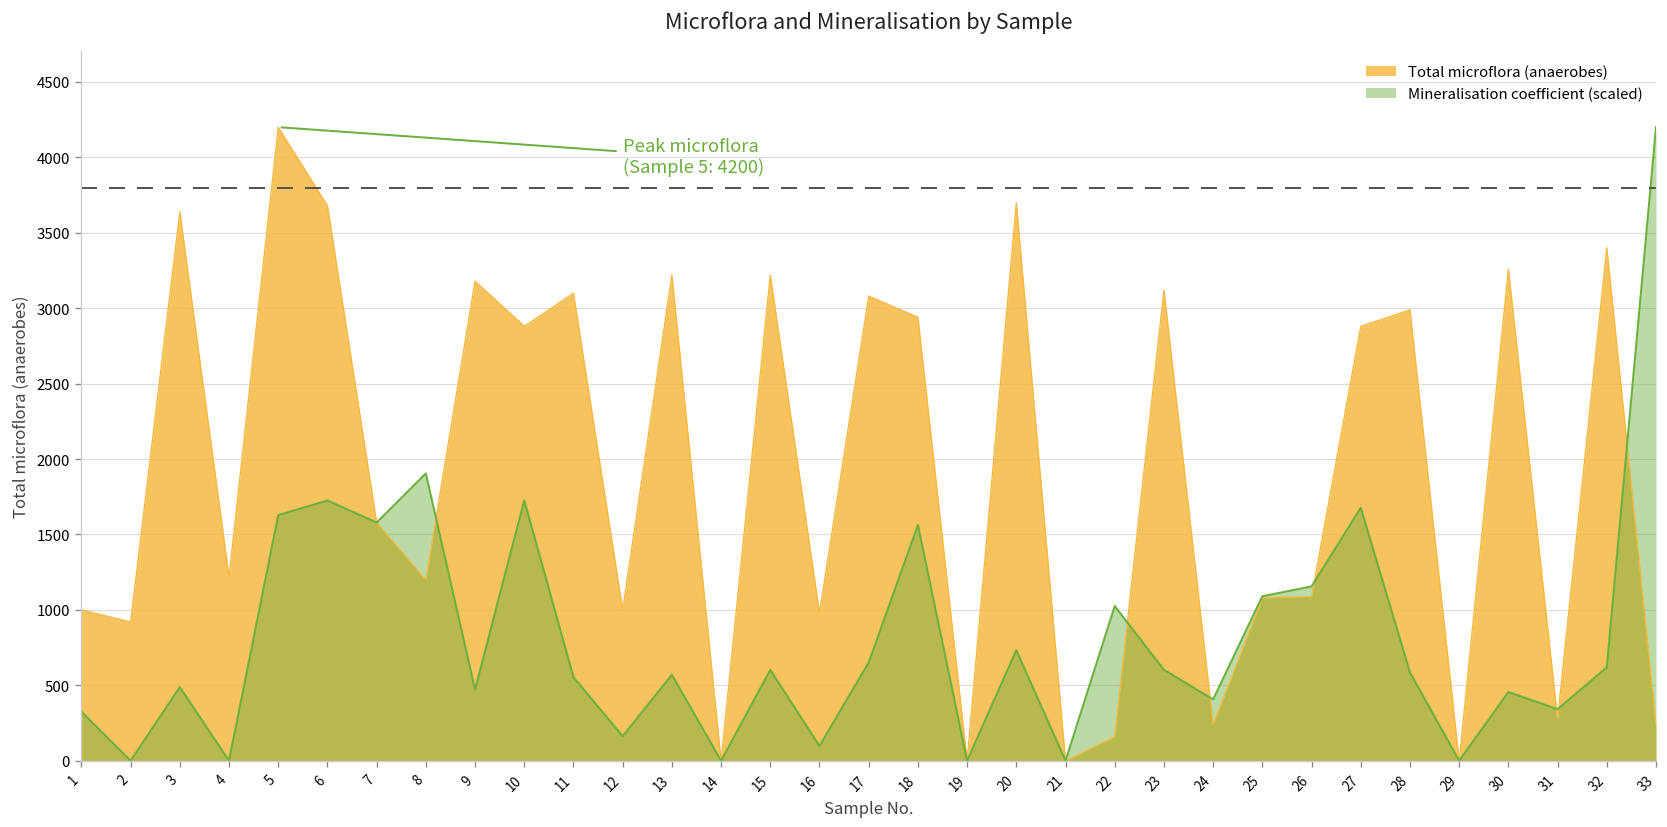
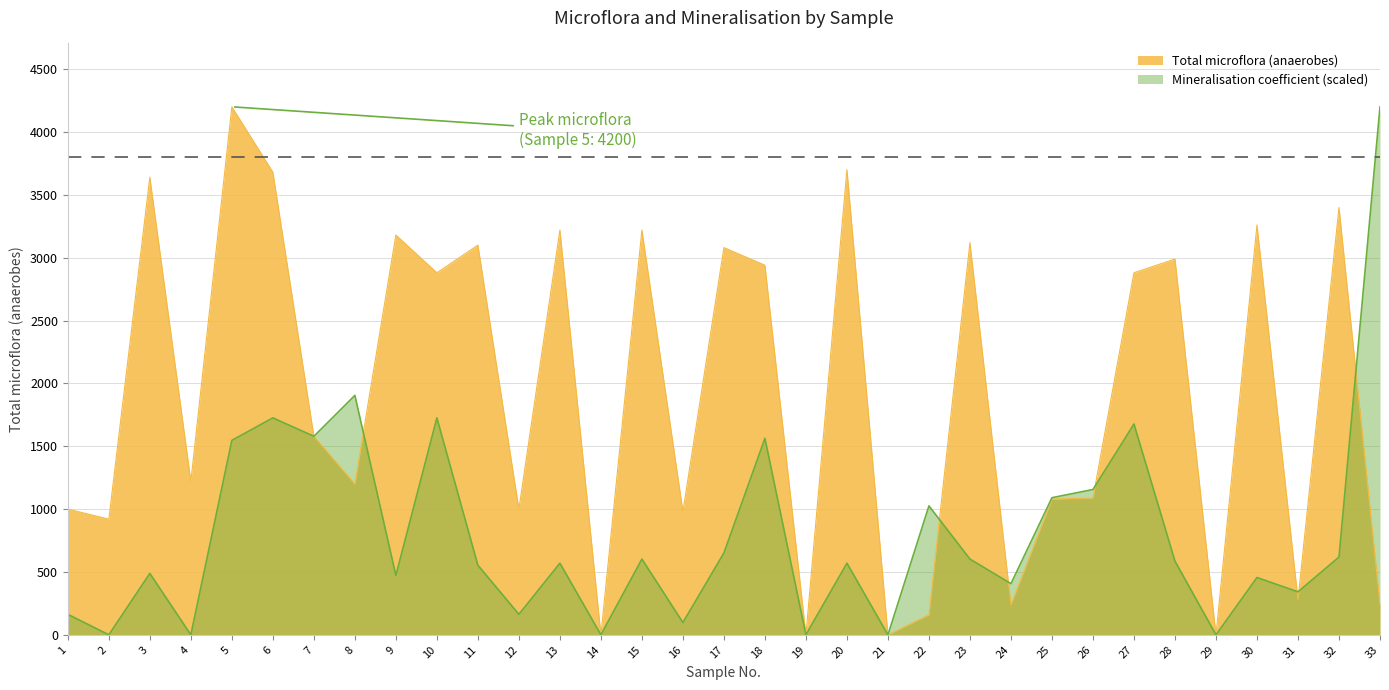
Mineralisation coefficient (scaled), 1: 330 -> 160
Mineralisation coefficient (scaled), 5: 1630 -> 1550
Mineralisation coefficient (scaled), 20: 730 -> 570
